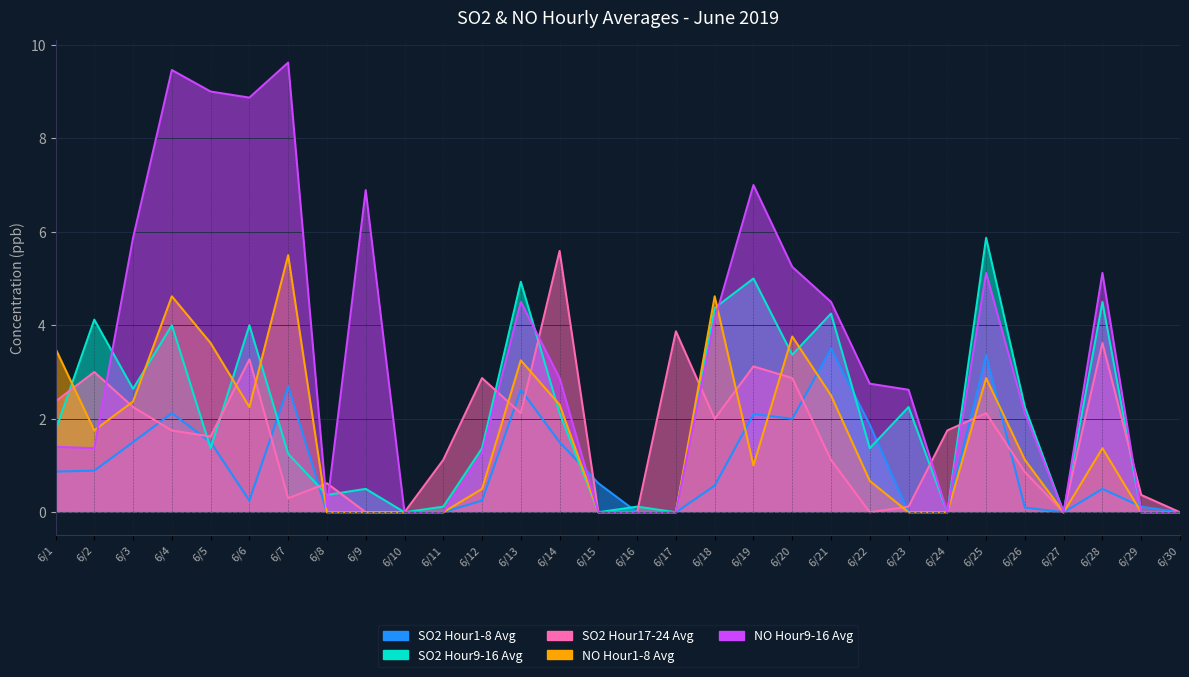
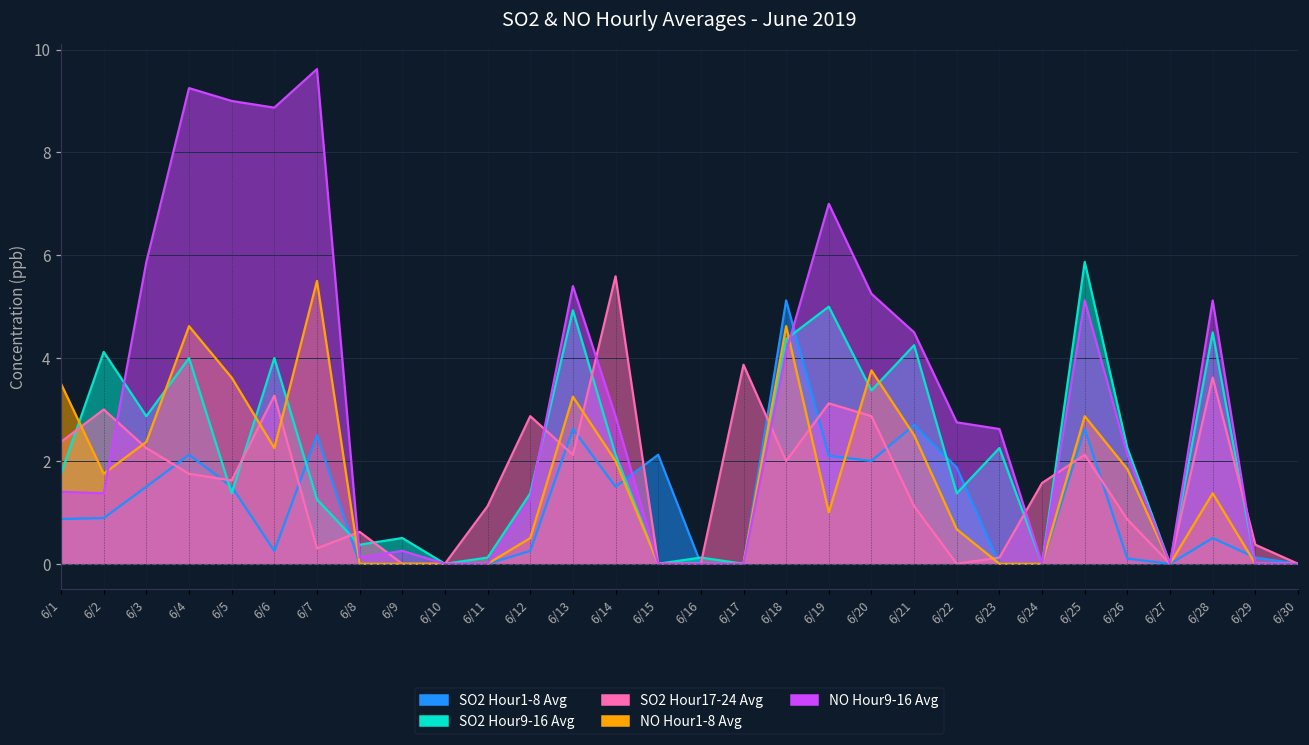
SO2 Hour9-16 Avg, 6/3: 2.6 -> 2.9
NO Hour9-16 Avg, 6/4: 9.5 -> 9.3
SO2 Hour1-8 Avg, 6/7: 2.7 -> 2.5
NO Hour9-16 Avg, 6/9: 6.9 -> 0.3
NO Hour9-16 Avg, 6/13: 4.5 -> 5.4
NO Hour1-8 Avg, 6/14: 2.3 -> 2.0
SO2 Hour1-8 Avg, 6/15: 0.6 -> 2.1
SO2 Hour1-8 Avg, 6/18: 0.6 -> 5.1
SO2 Hour1-8 Avg, 6/21: 3.5 -> 2.7
SO2 Hour17-24 Avg, 6/24: 1.8 -> 1.6
SO2 Hour1-8 Avg, 6/25: 3.4 -> 2.6
NO Hour1-8 Avg, 6/26: 1.1 -> 1.8
